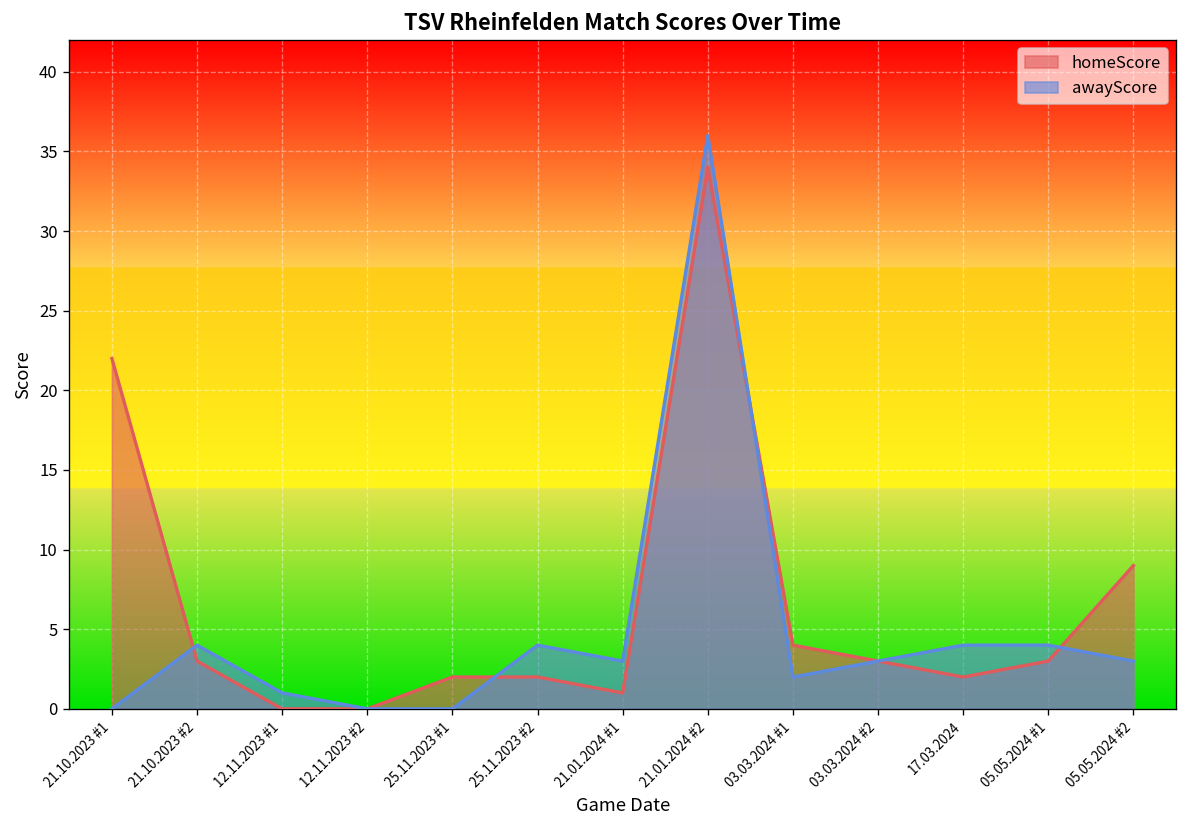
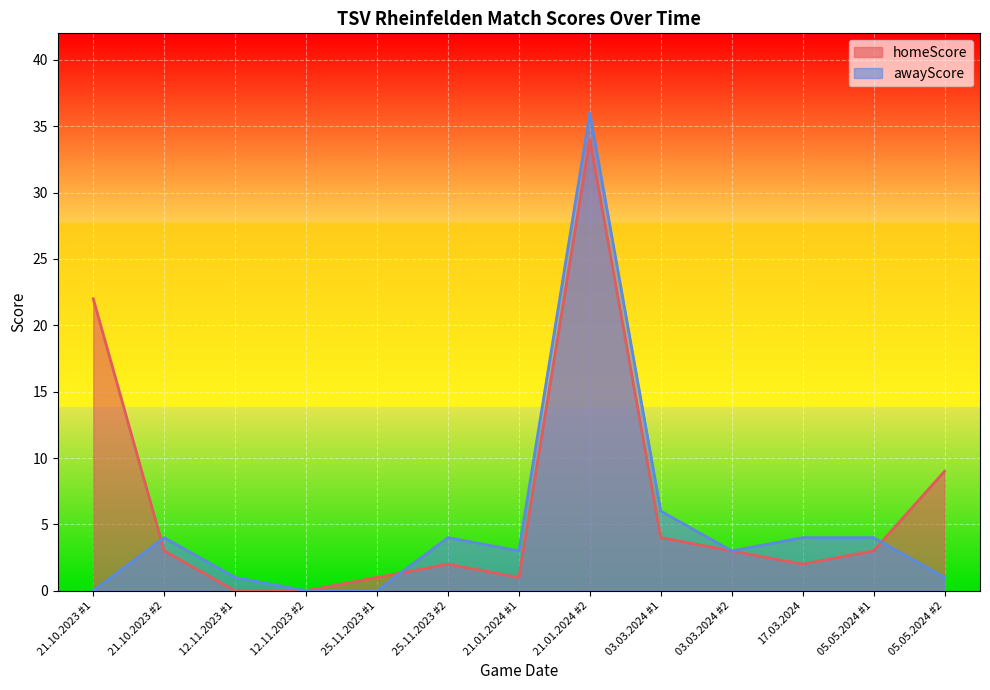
homeScore, 25.11.2023 #1: 2 -> 1
awayScore, 03.03.2024 #1: 2 -> 6
awayScore, 05.05.2024 #2: 3 -> 1
